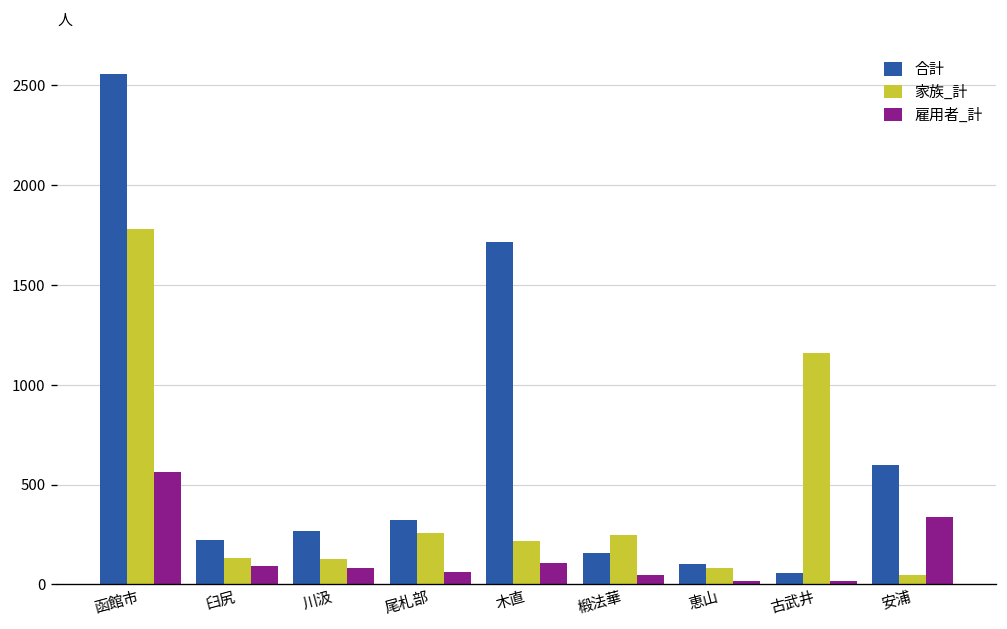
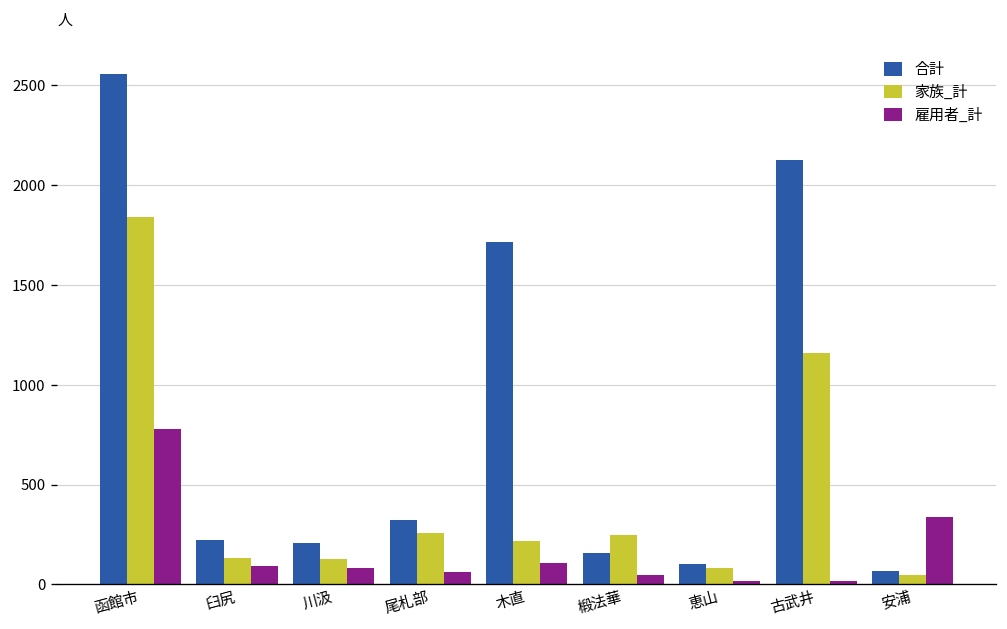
家族_計, 函館市: 1780 -> 1840
雇用者_計, 函館市: 560 -> 780
合計, 川汲: 270 -> 210
合計, 古武井: 60 -> 2130
合計, 安浦: 600 -> 70
